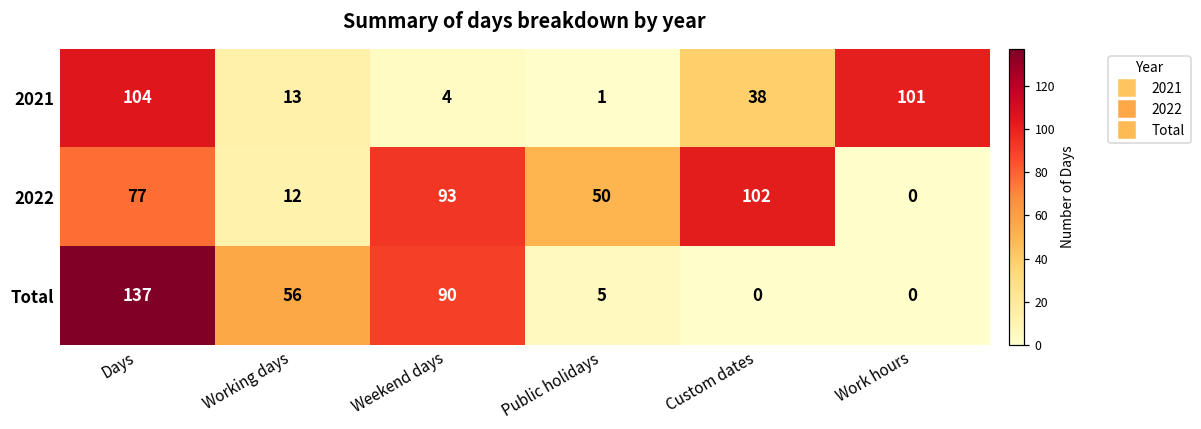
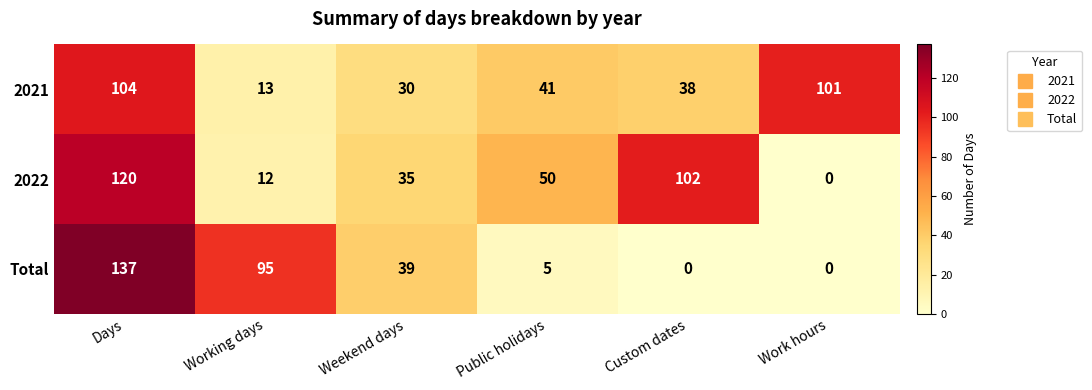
2021, Weekend days: 4 -> 30
2021, Public holidays: 1 -> 41
2022, Days: 77 -> 120
2022, Weekend days: 93 -> 35
Total, Working days: 56 -> 95
Total, Weekend days: 90 -> 39
